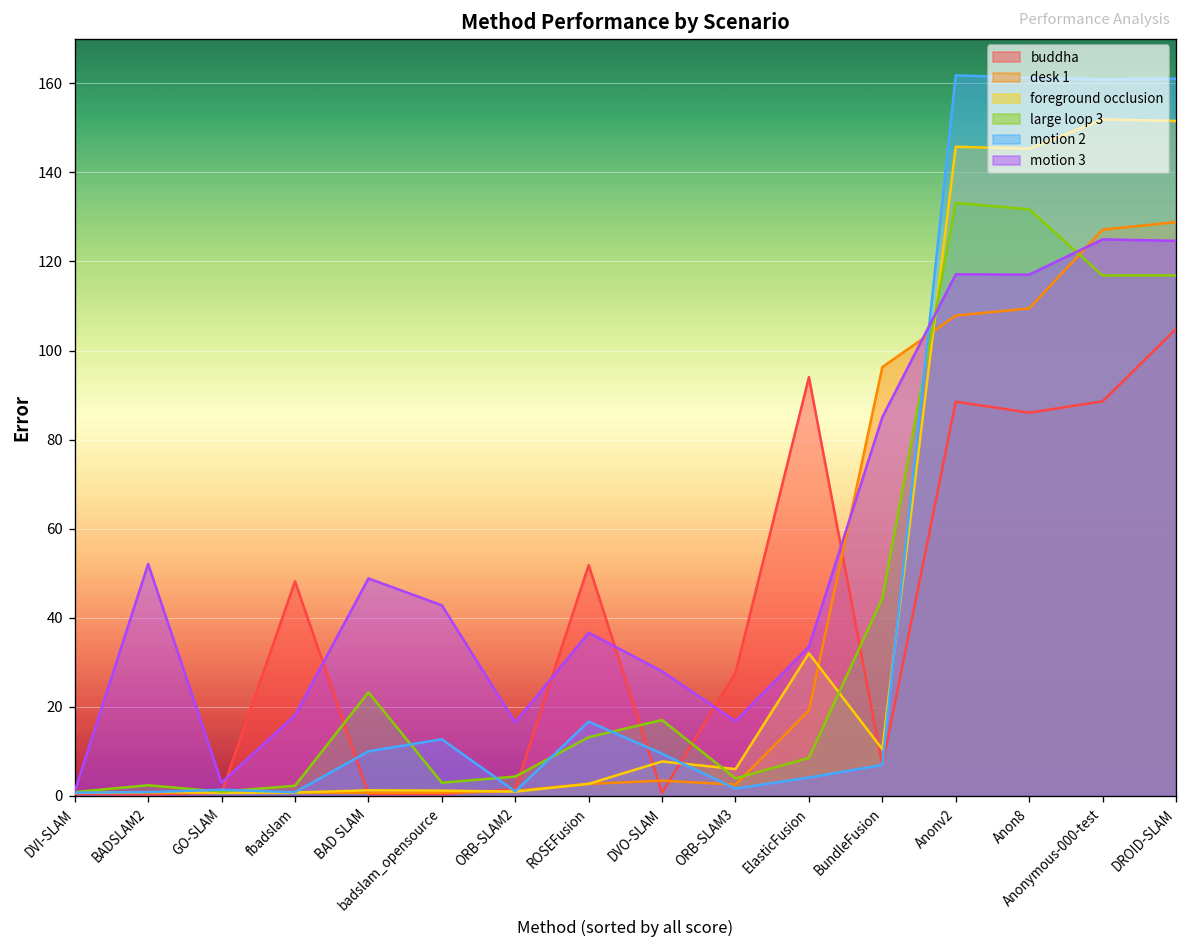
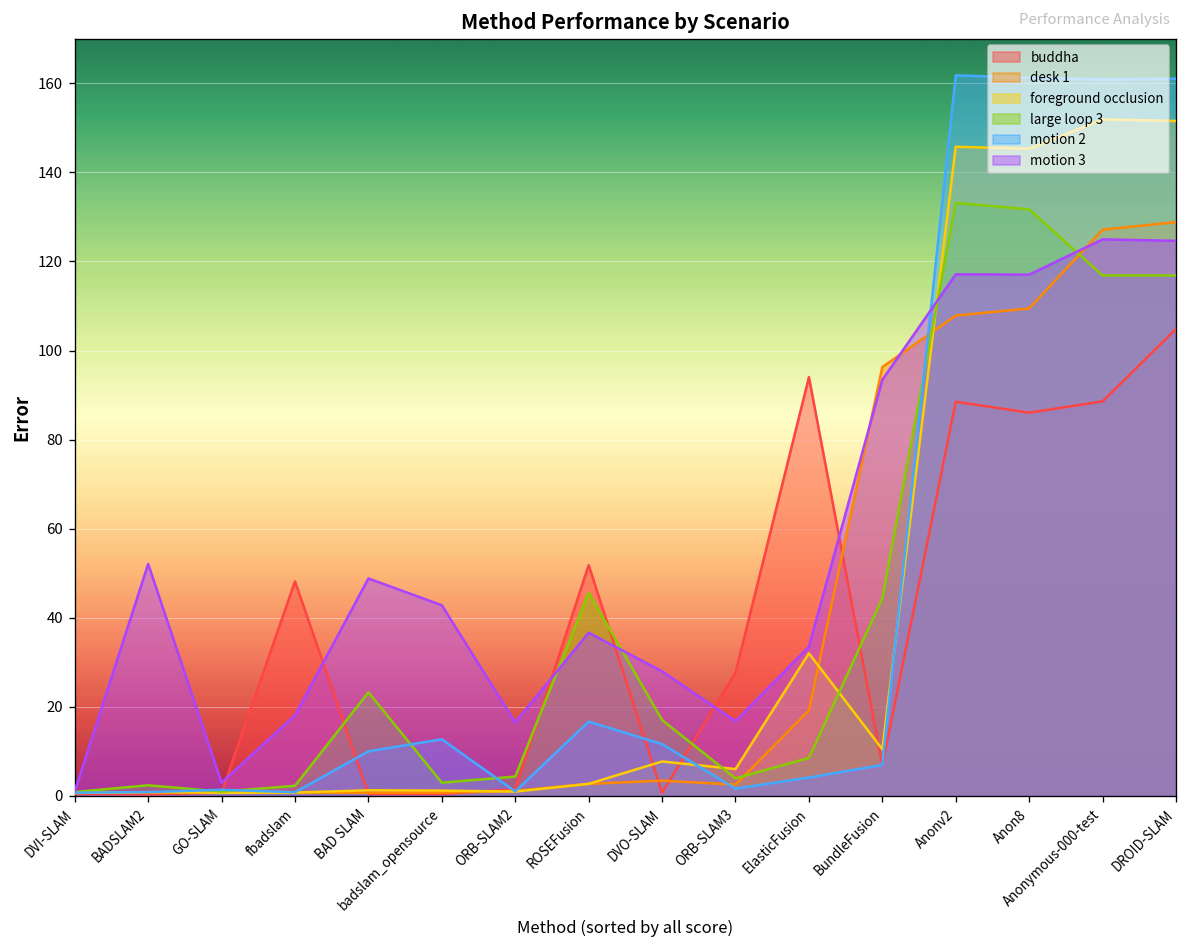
large loop 3, ROSEFusion: 13 -> 46
motion 2, DVO-SLAM: 9 -> 12
motion 3, BundleFusion: 85 -> 93
